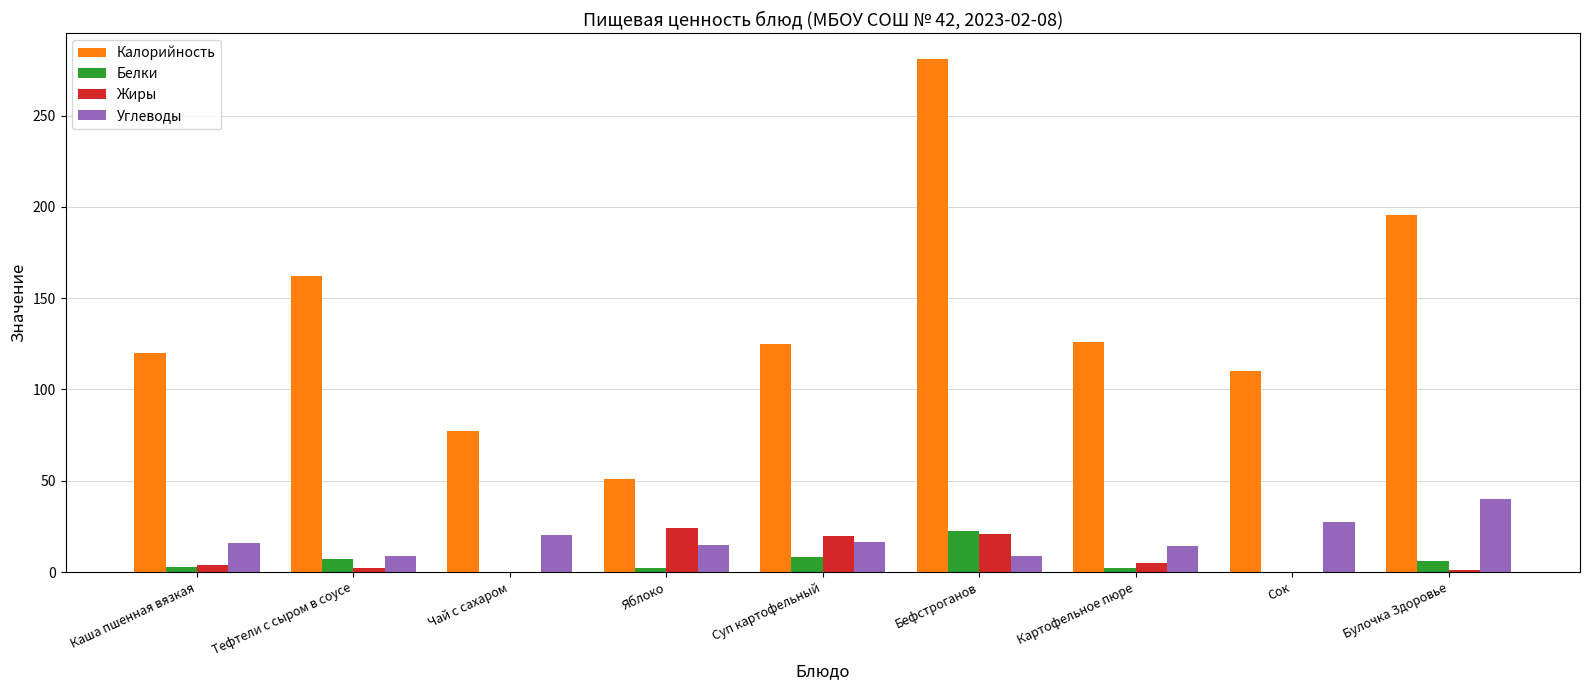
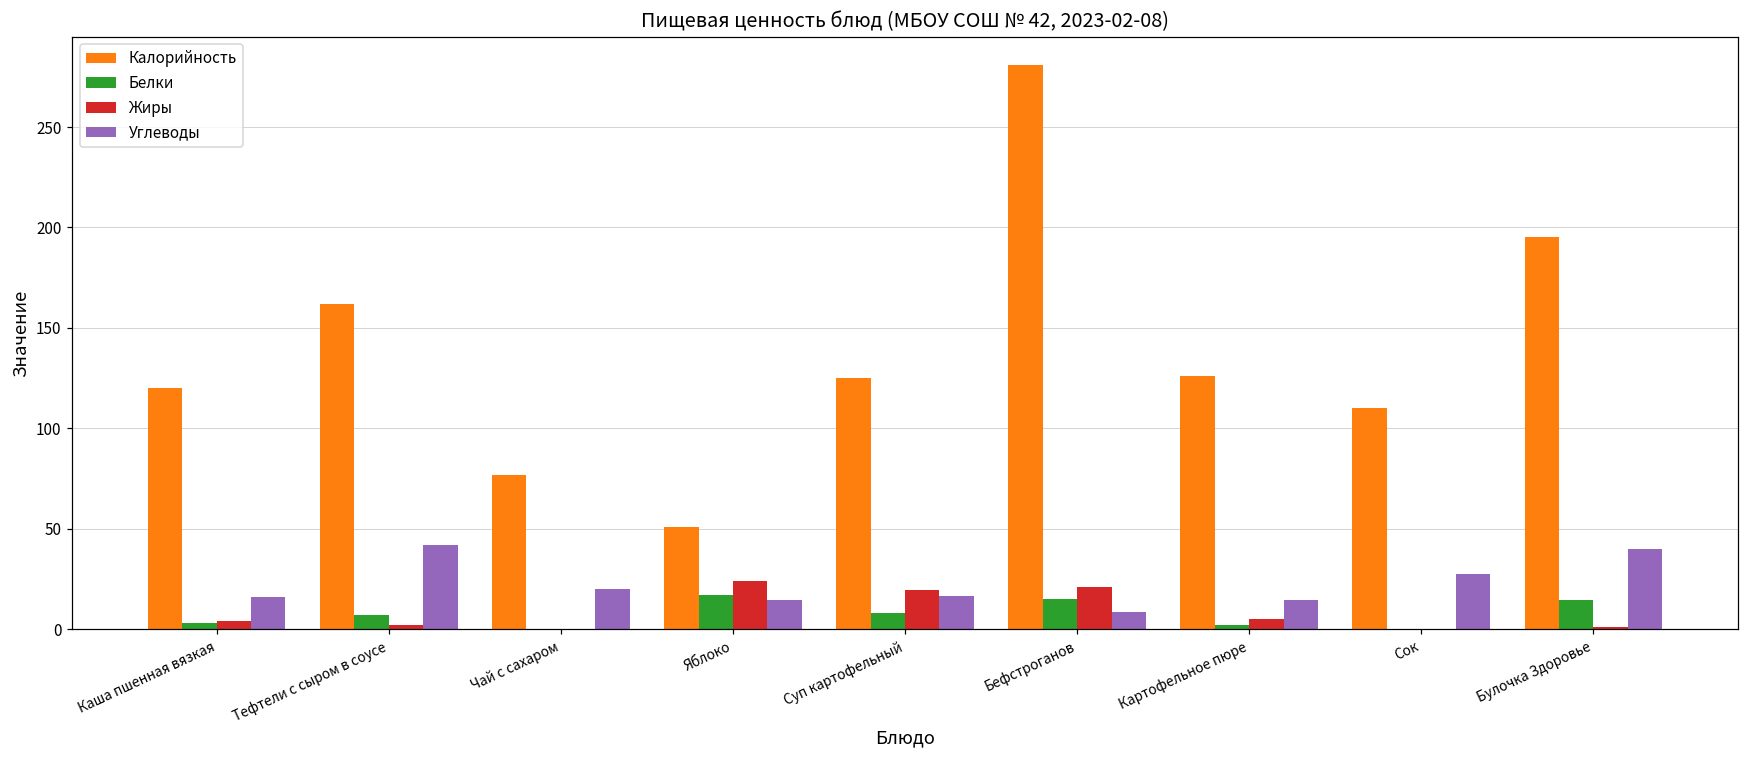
Углеводы, Тефтели с сыром в соусе: 9 -> 42
Белки, Яблоко: 2 -> 17
Белки, Бефстроганов: 23 -> 15
Белки, Булочка Здоровье: 6 -> 14
